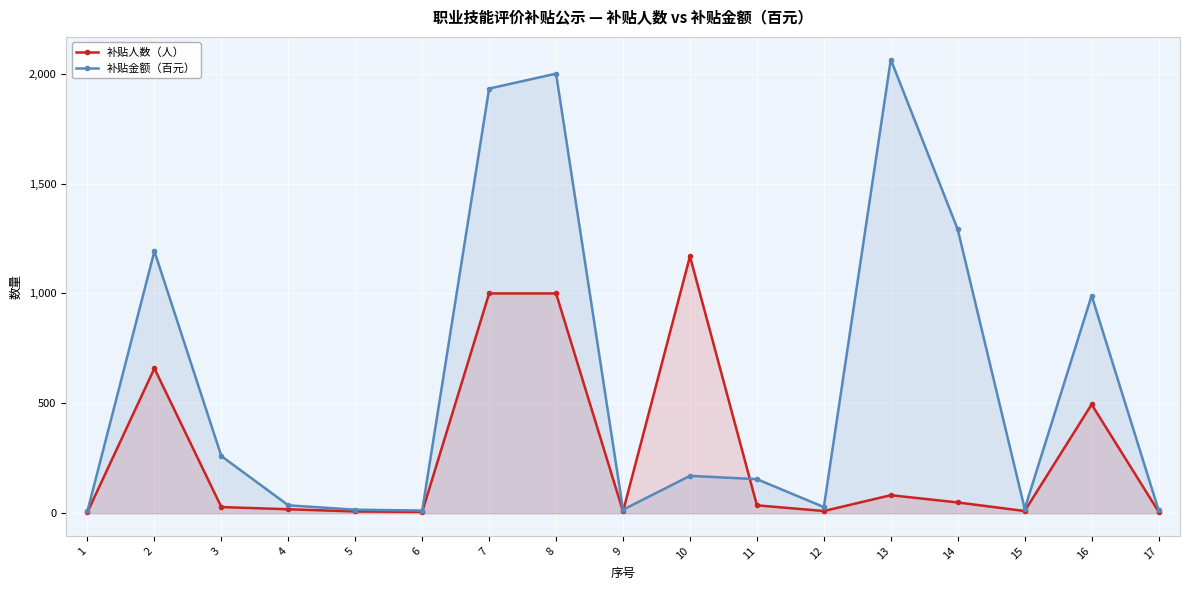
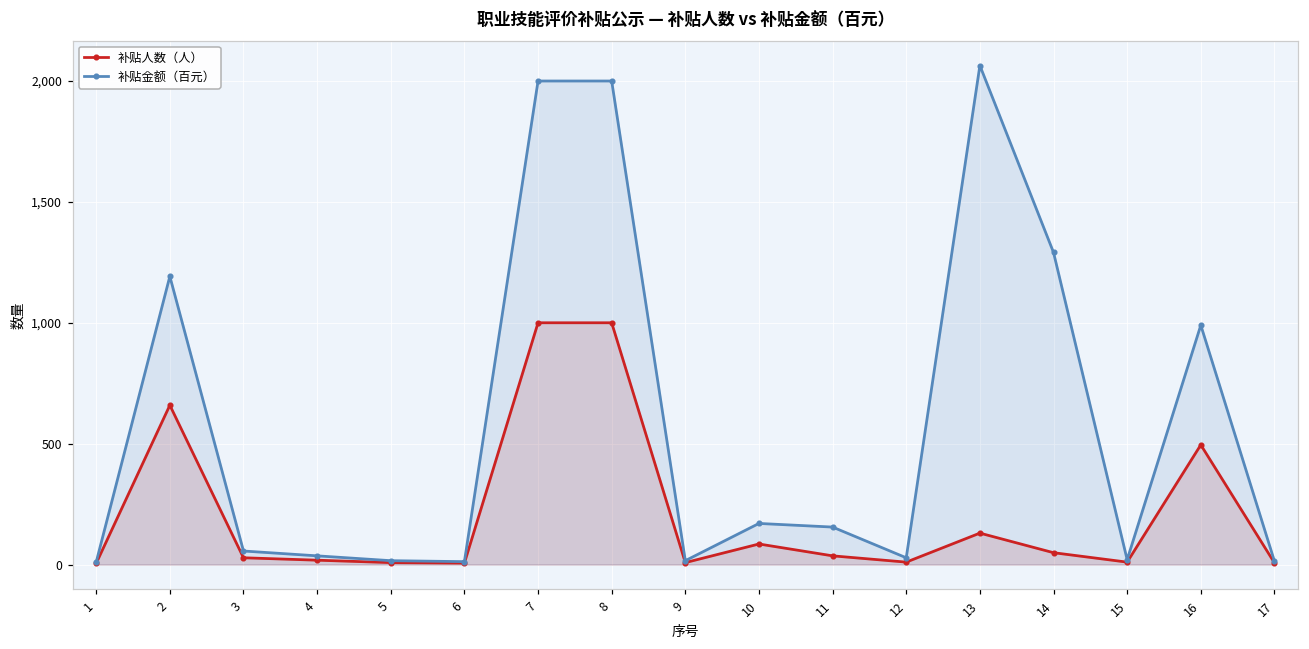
补贴金额（百元）, 3: 260 -> 60
补贴金额（百元）, 7: 1,930 -> 2,000
补贴人数（人）, 10: 1,170 -> 90
补贴人数（人）, 13: 80 -> 130
